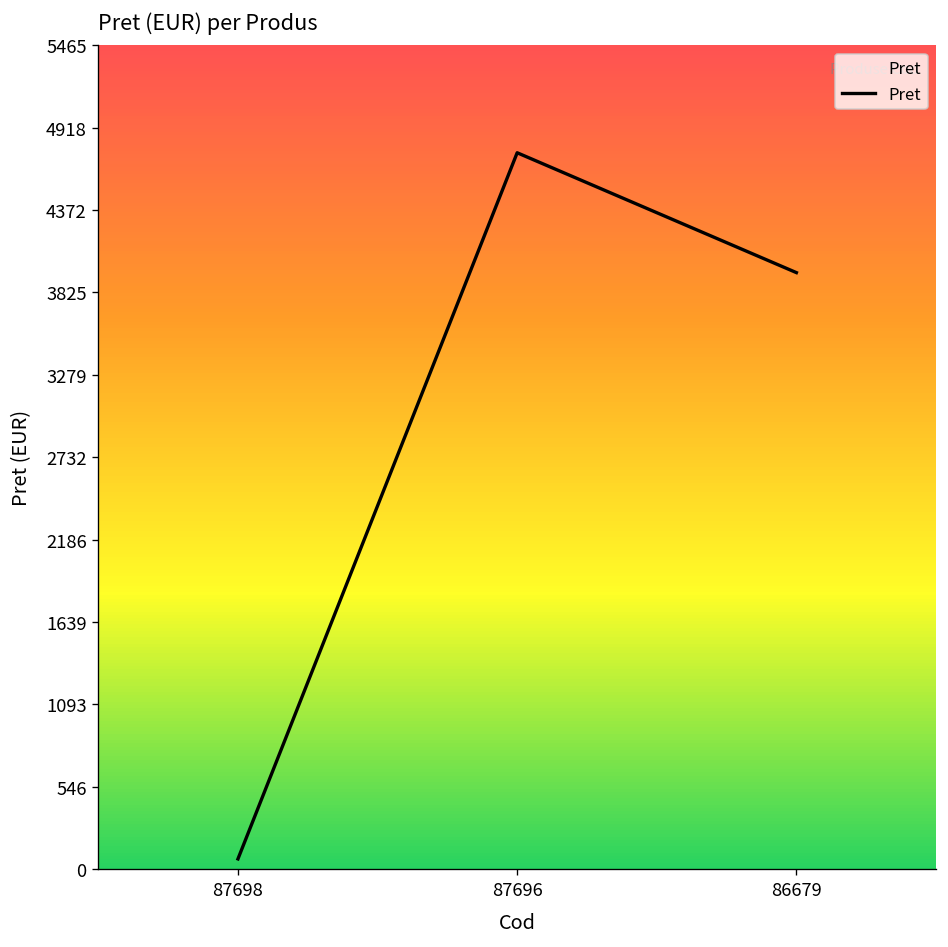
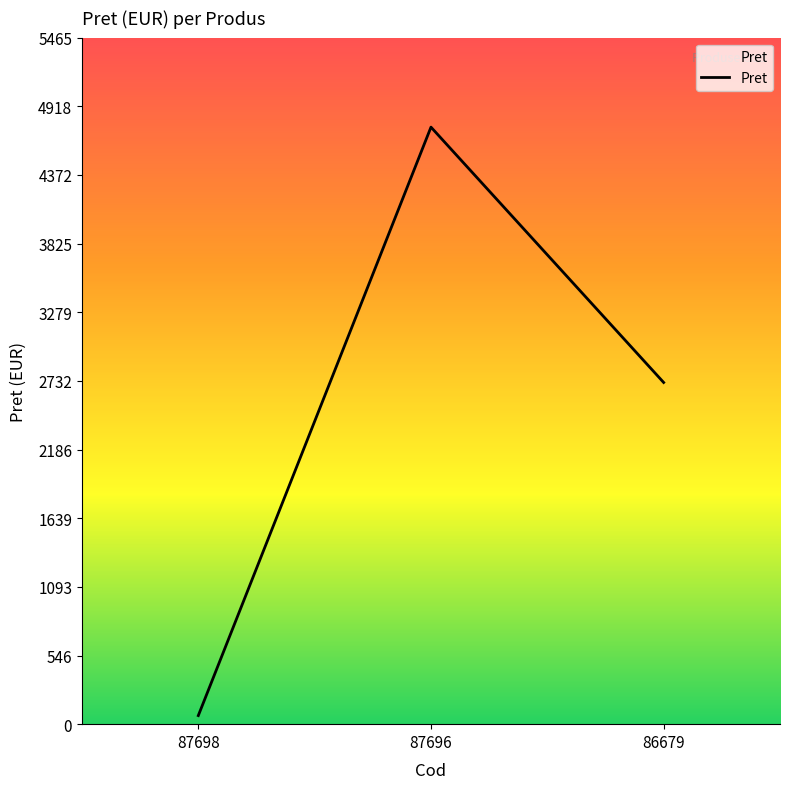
86679: 3960 -> 2720
